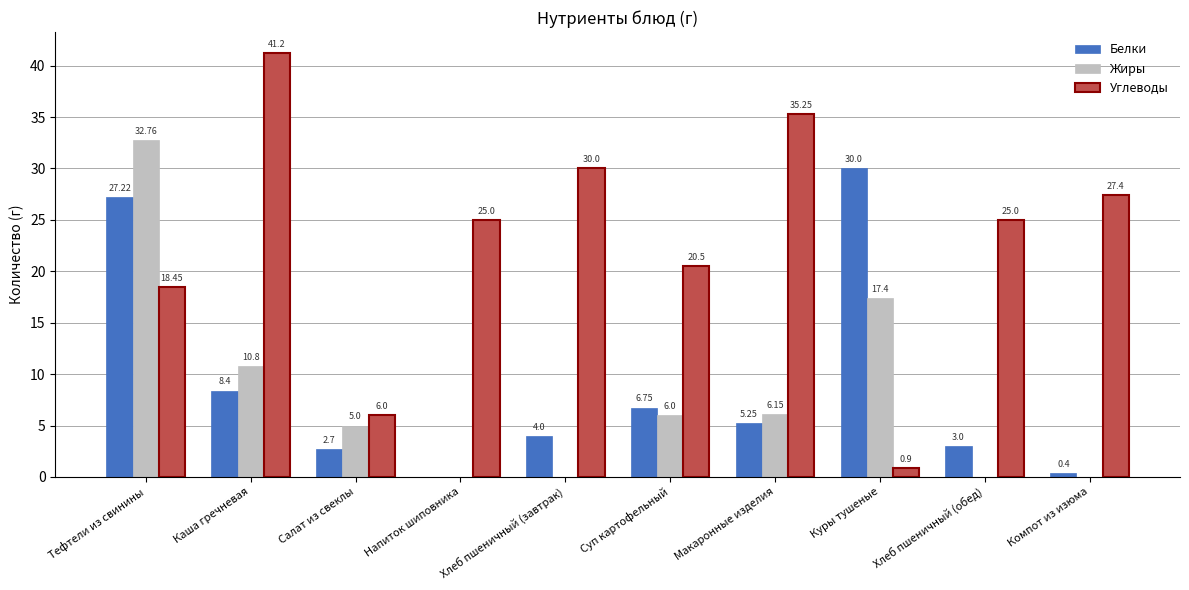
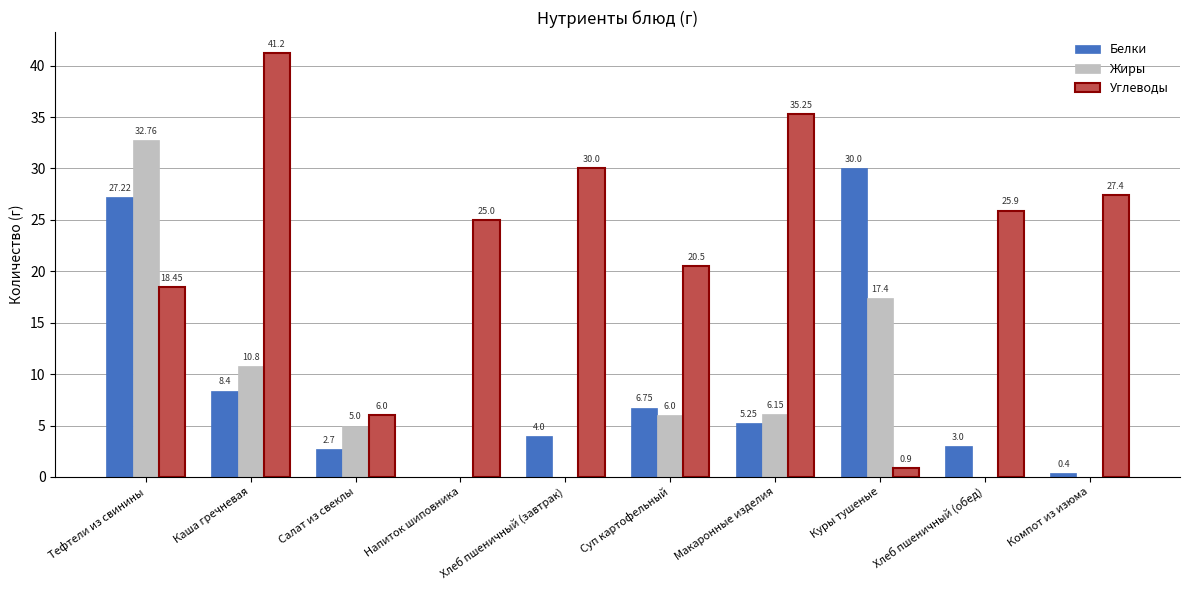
Углеводы, Хлеб пшеничный (обед): 25.0 -> 25.9
